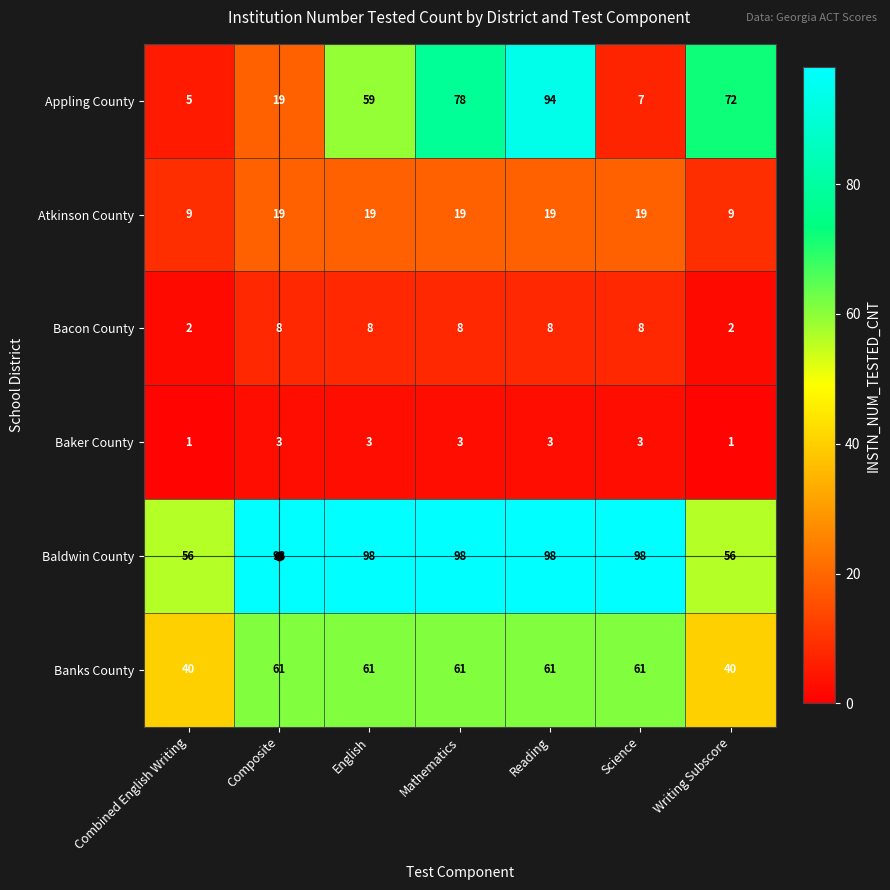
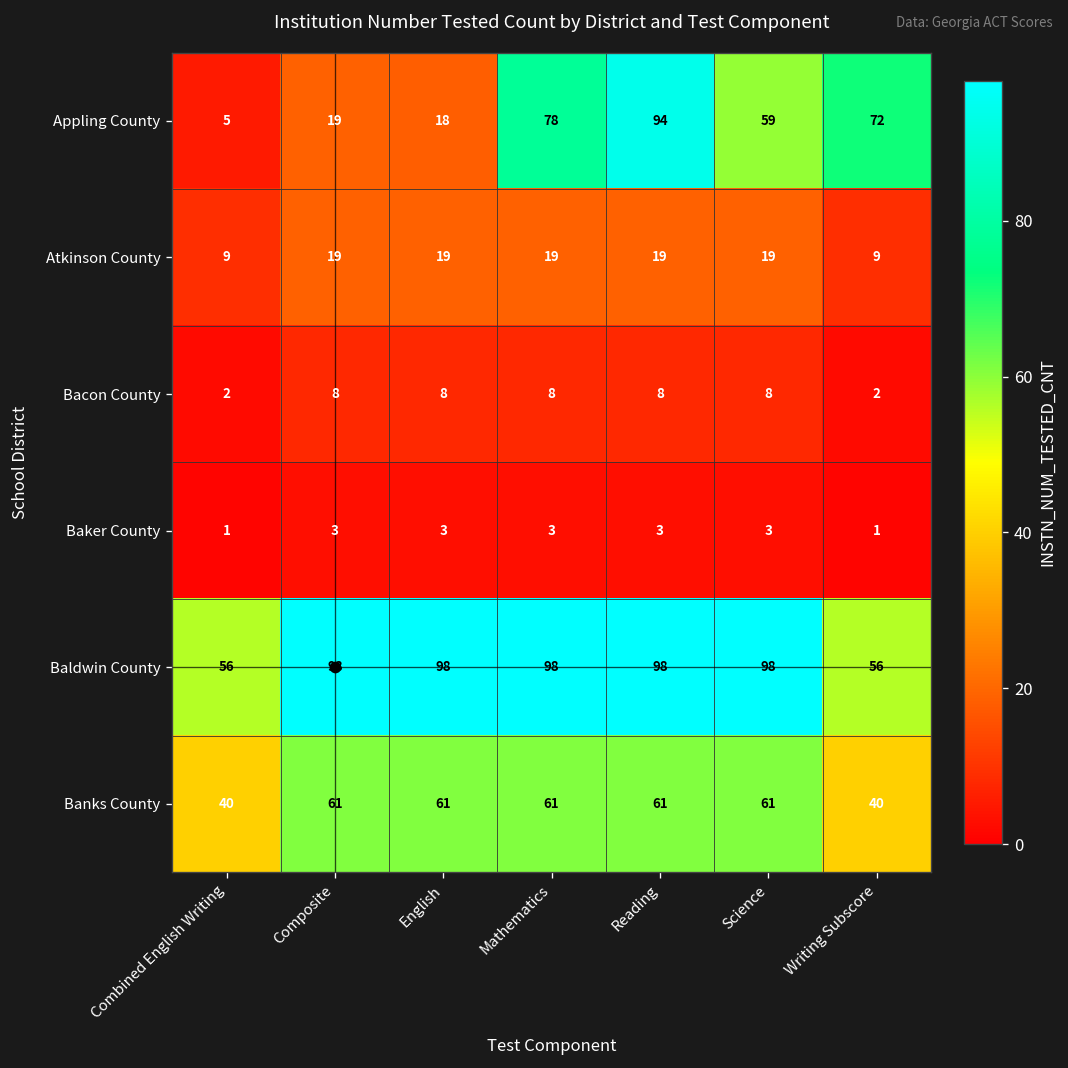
Appling County, English: 59 -> 18
Appling County, Science: 7 -> 59
